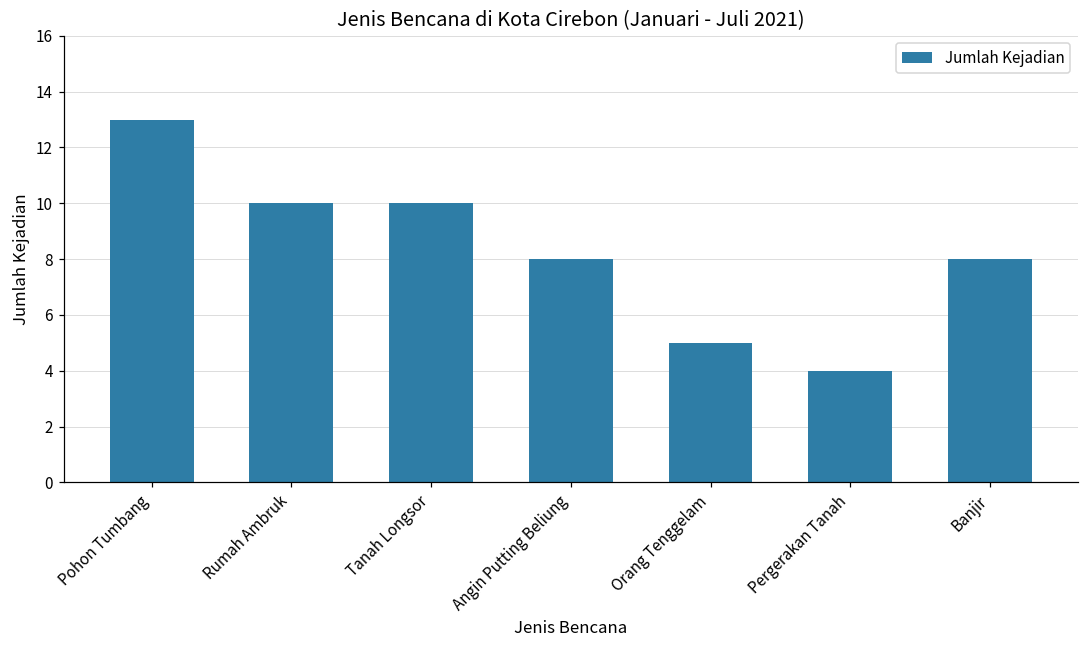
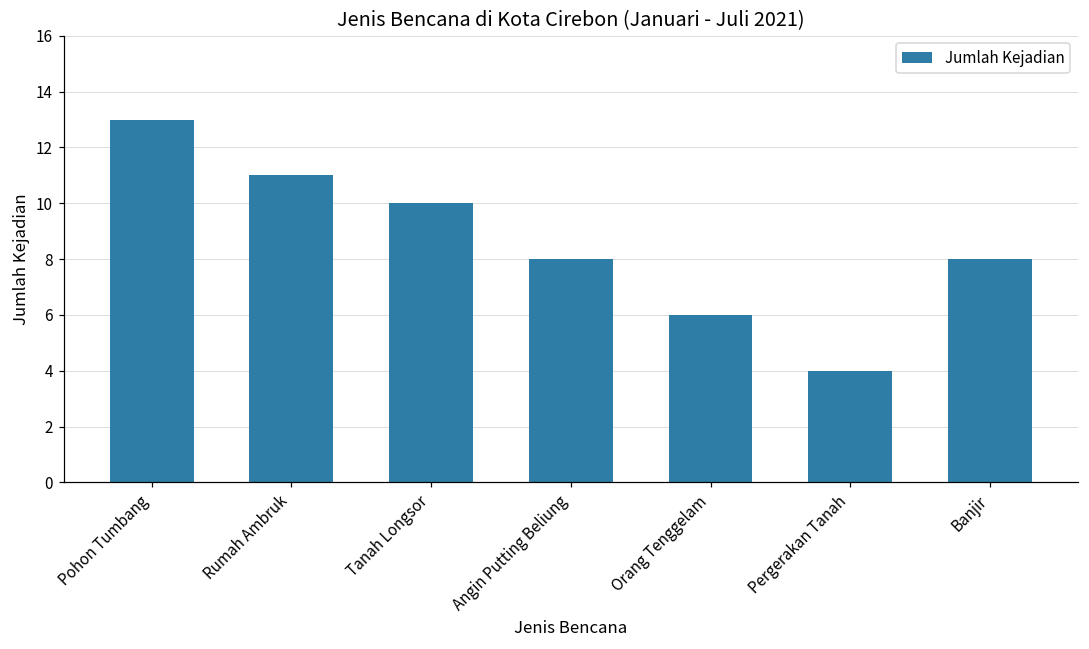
Rumah Ambruk: 10 -> 11
Orang Tenggelam: 5 -> 6
